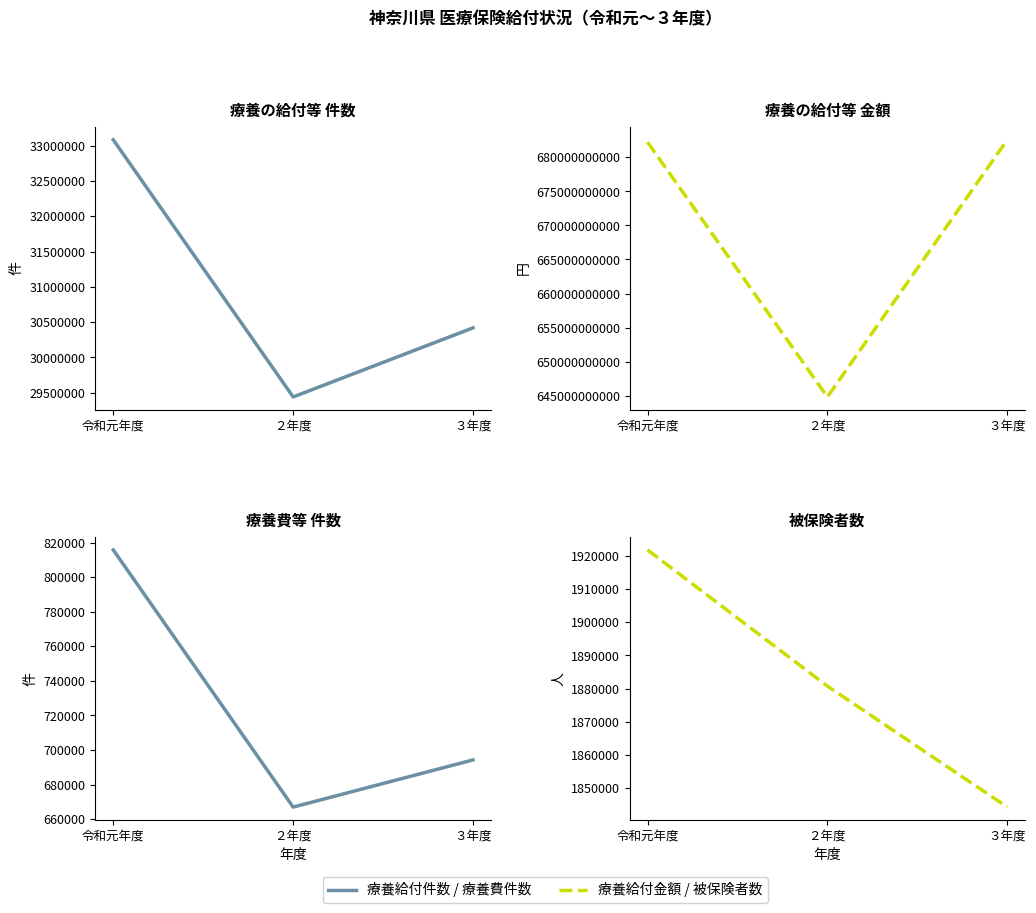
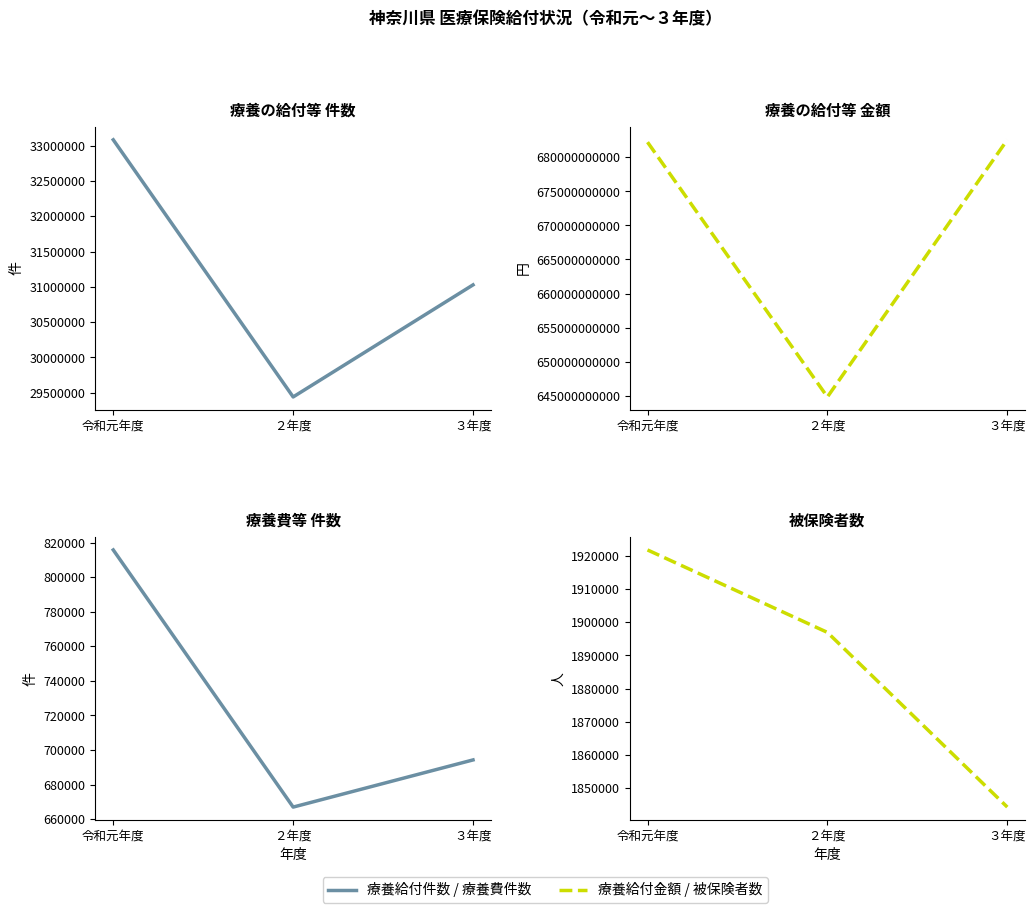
療養の給付等 件数, ３年度: 30400000 -> 31000000
被保険者数, ２年度: 1881000 -> 1897000
